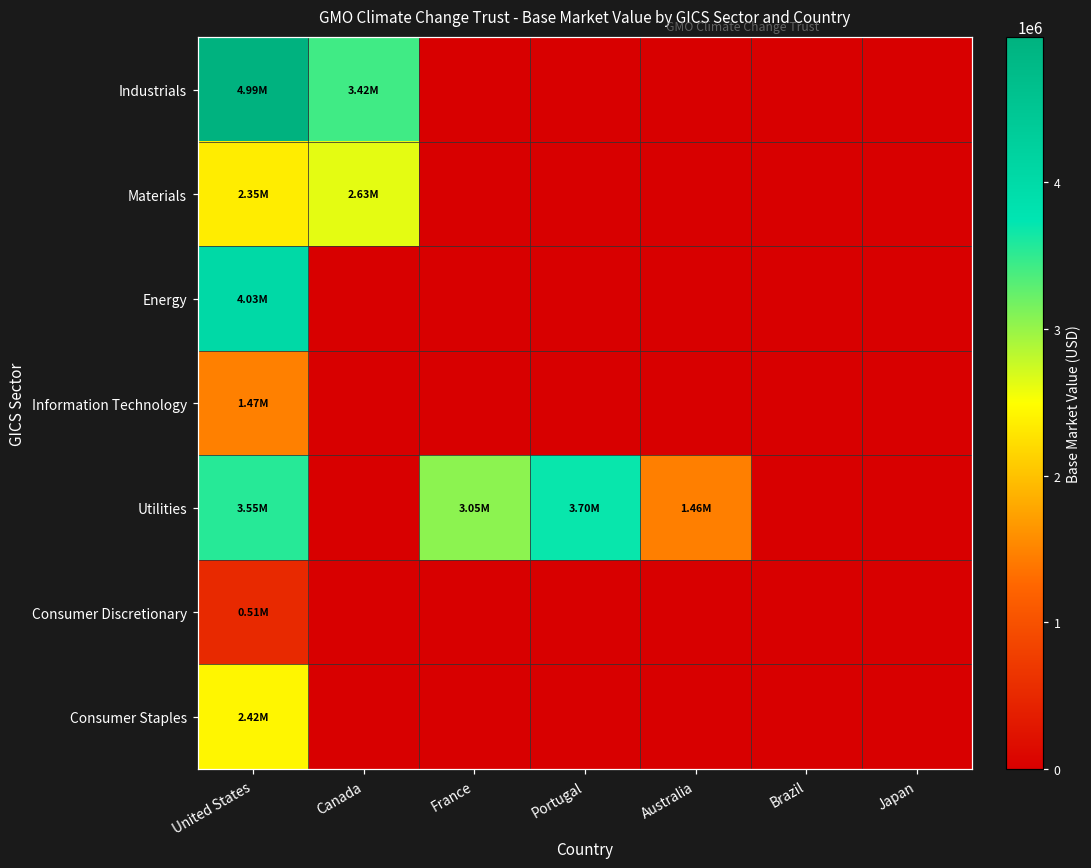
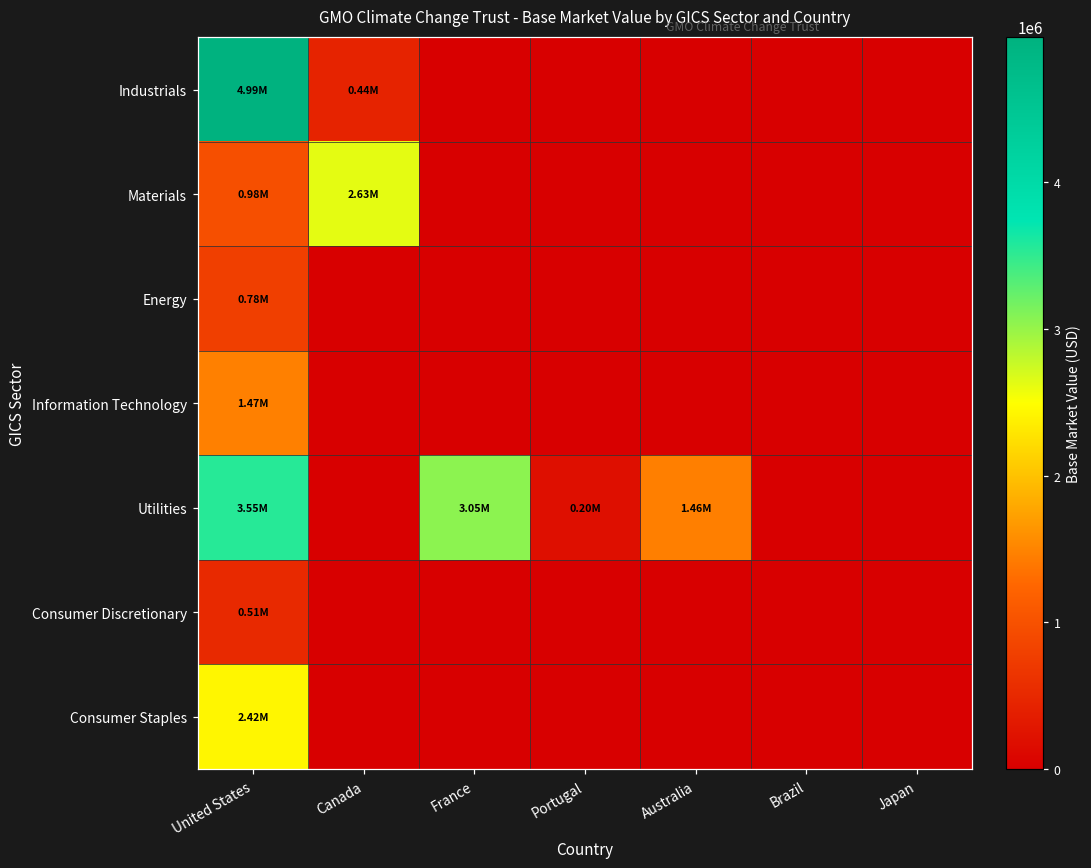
Industrials, Canada: 3.42M -> 0.44M
Materials, United States: 2.35M -> 0.98M
Energy, United States: 4.03M -> 0.78M
Utilities, Portugal: 3.70M -> 0.20M
